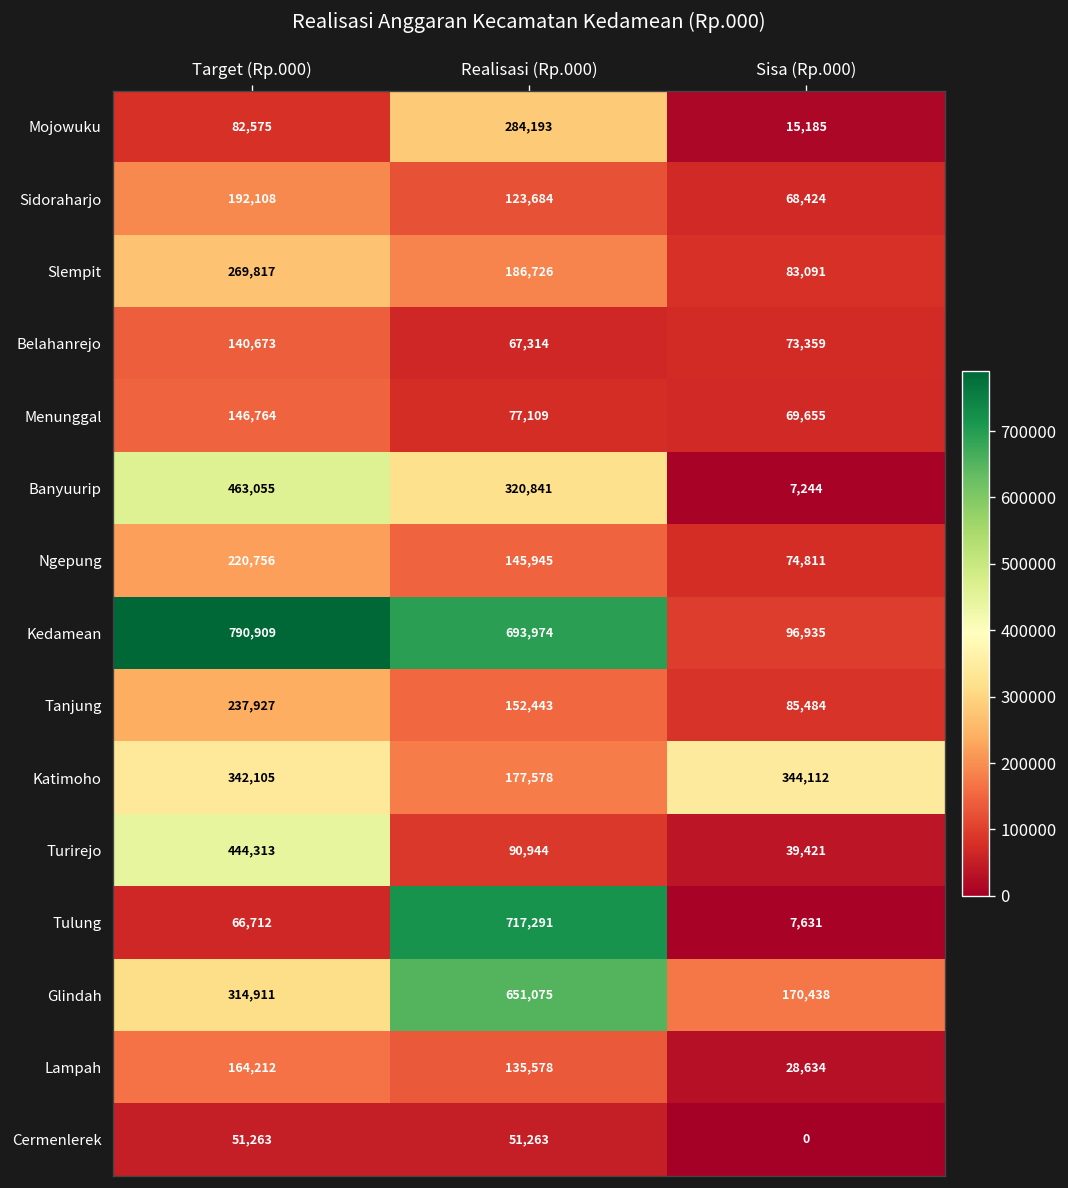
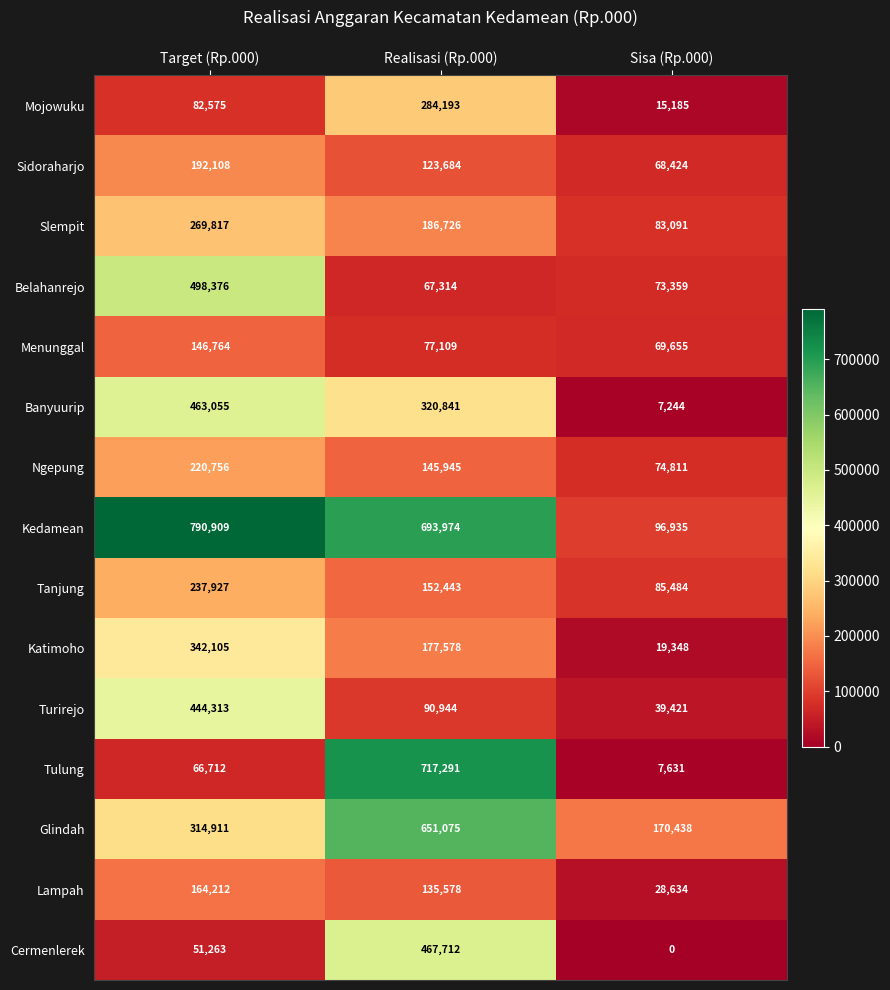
Belahanrejo, Target (Rp.000): 140,673 -> 498,376
Katimoho, Sisa (Rp.000): 344,112 -> 19,348
Cermenlerek, Realisasi (Rp.000): 51,263 -> 467,712
